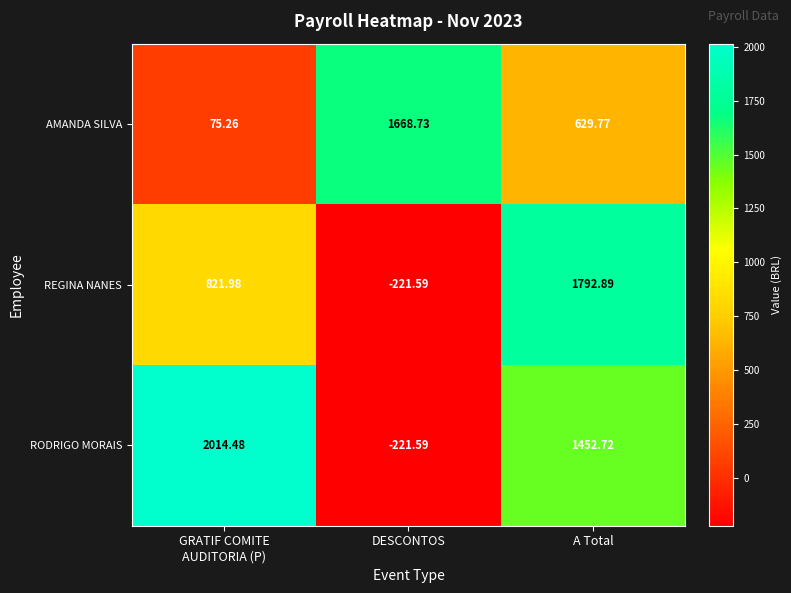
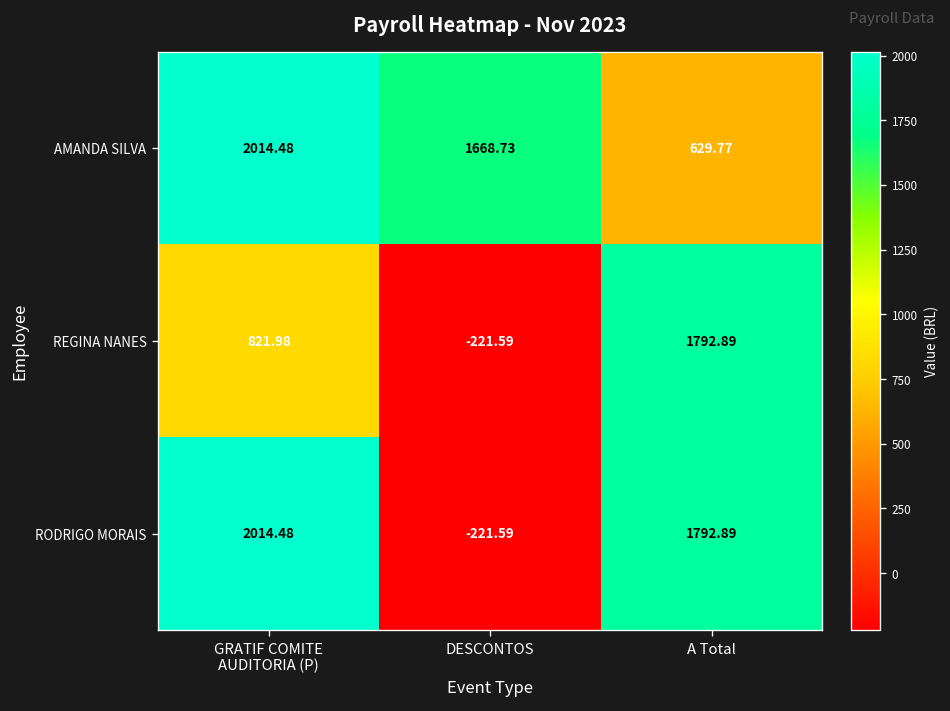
AMANDA SILVA, GRATIF COMITE AUDITORIA (P): 75.26 -> 2014.48
RODRIGO MORAIS, A Total: 1452.72 -> 1792.89
